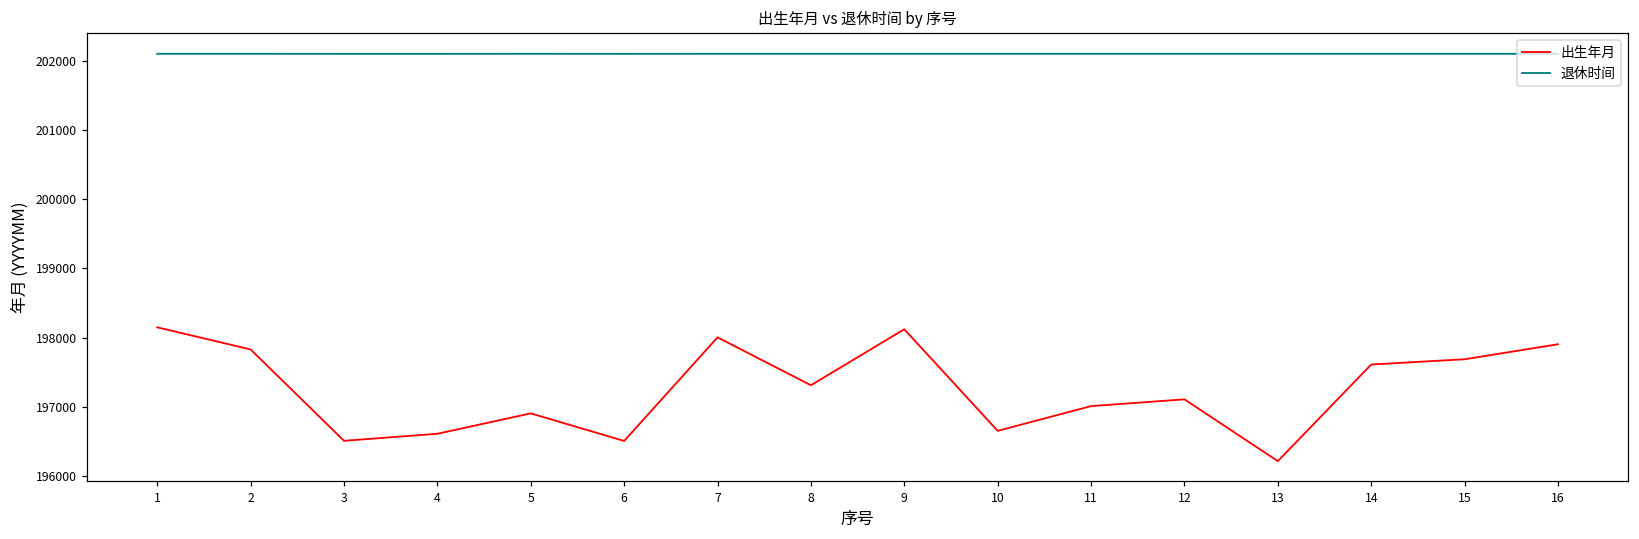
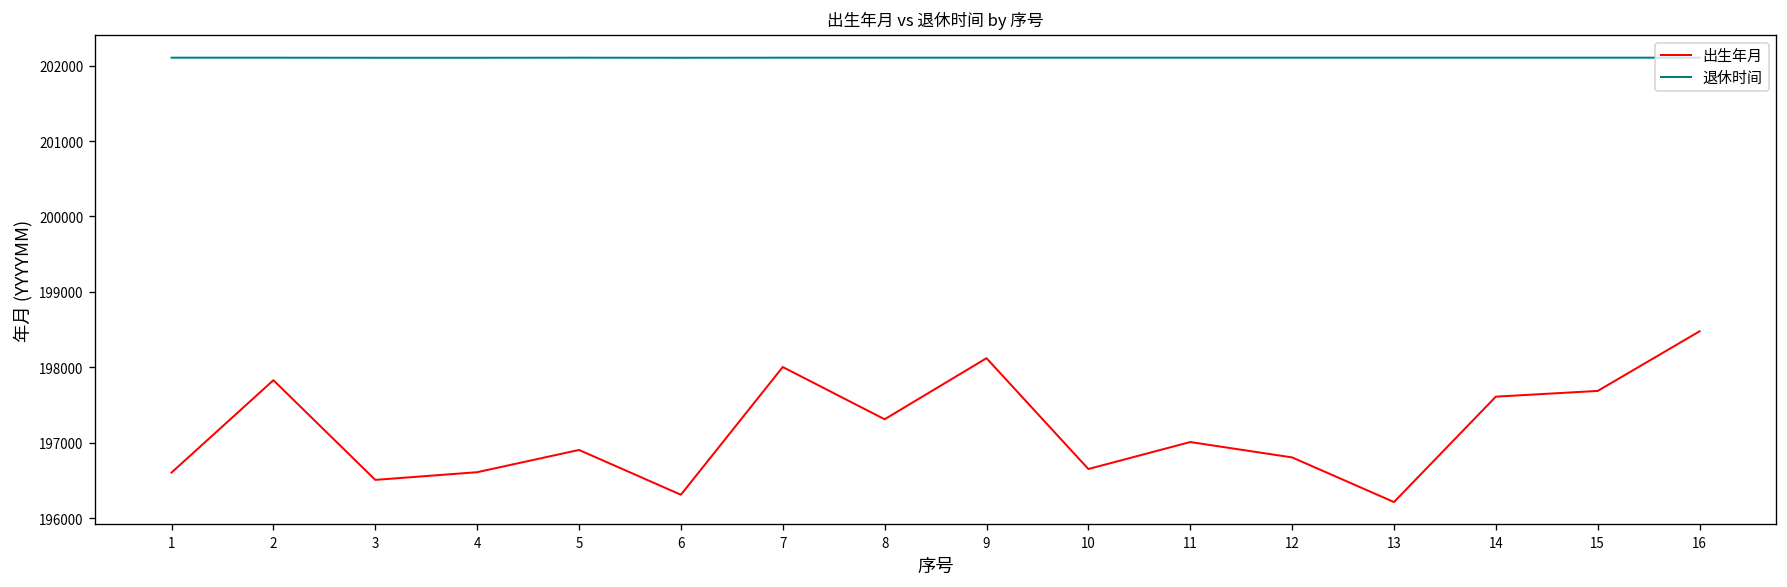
出生年月, 1: 198100 -> 196600
出生年月, 6: 196500 -> 196300
出生年月, 12: 197100 -> 196800
出生年月, 16: 197900 -> 198500
